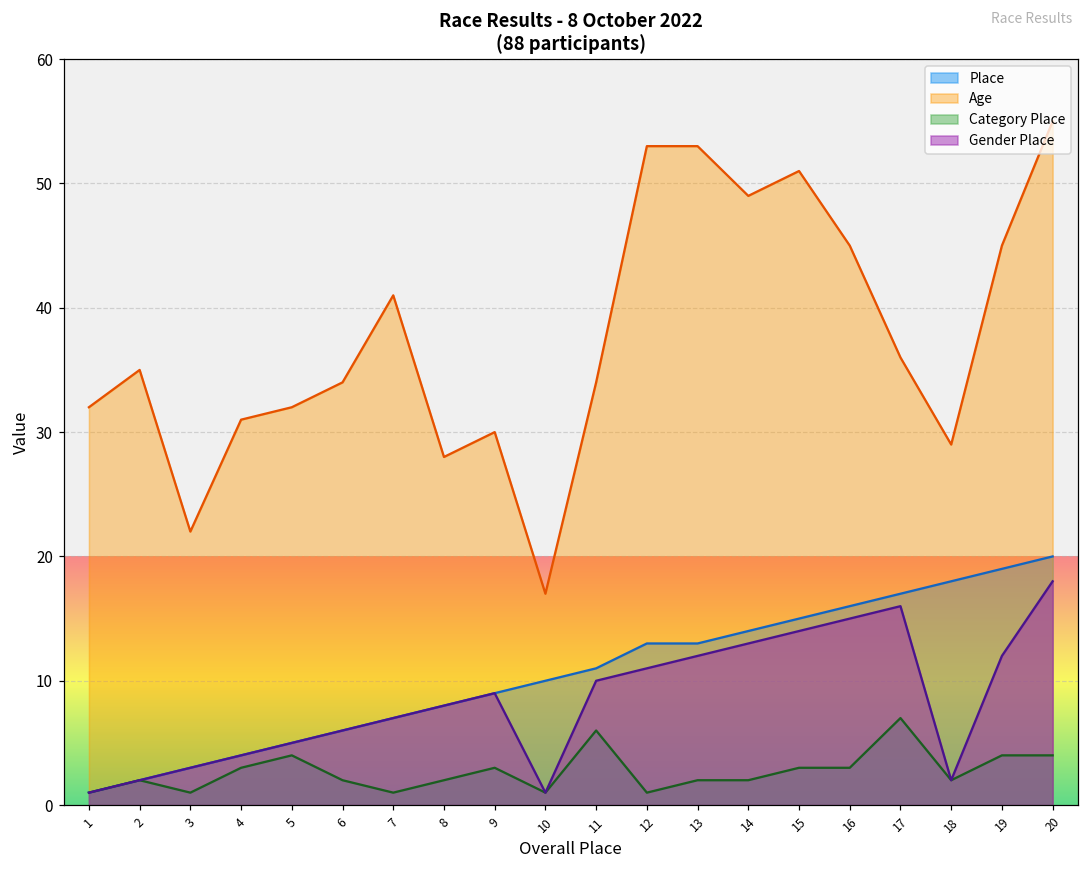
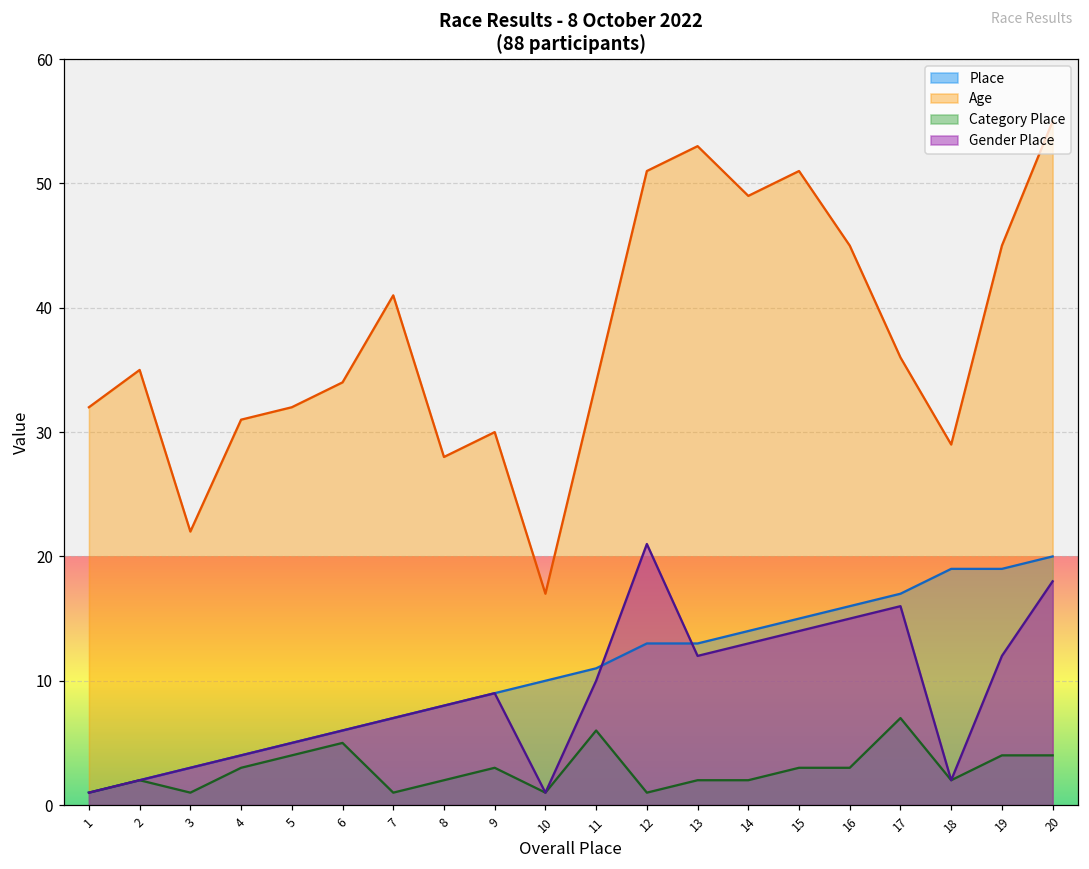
Category Place, 6: 2 -> 5
Age, 12: 53 -> 51
Gender Place, 12: 11 -> 21
Place, 18: 18 -> 19
